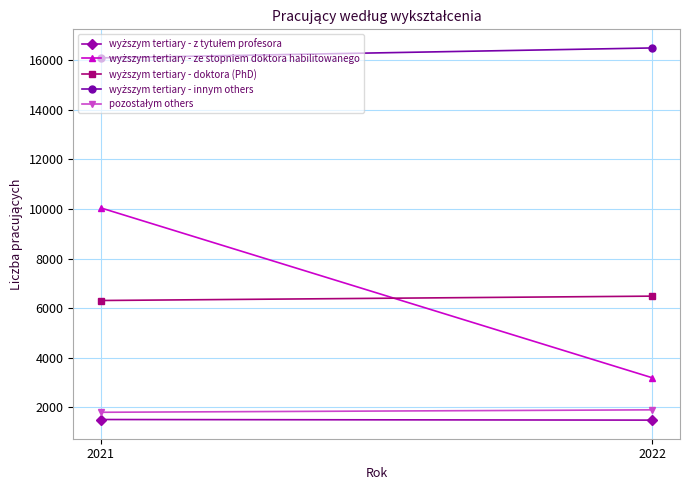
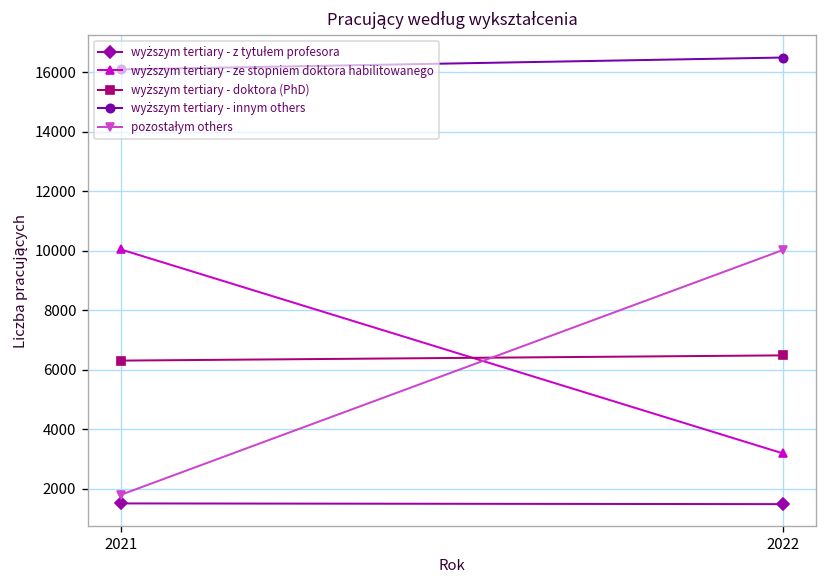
pozostałym others, 2022: 1900 -> 10000
